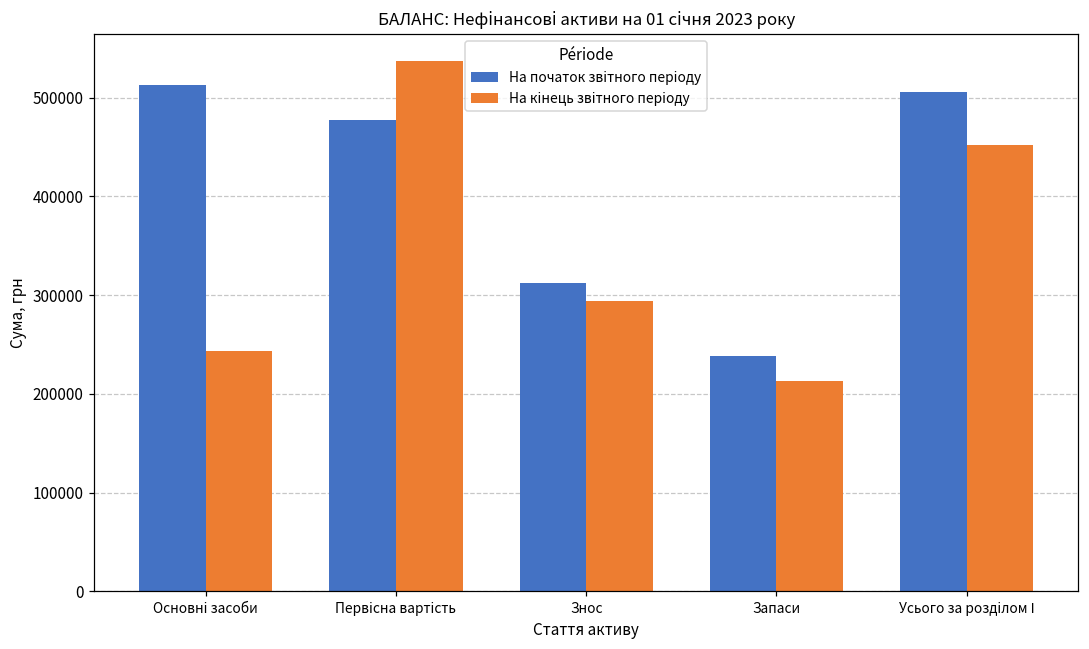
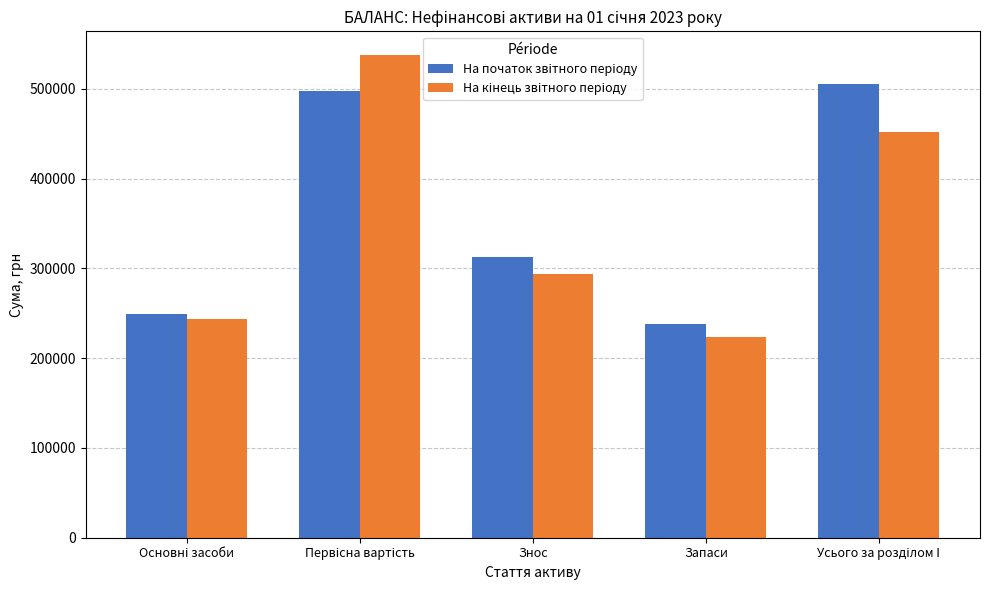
На початок звітного періоду, Основні засоби: 510000 -> 250000
На початок звітного періоду, Первісна вартість: 480000 -> 500000
На кінець звітного періоду, Запаси: 210000 -> 220000
